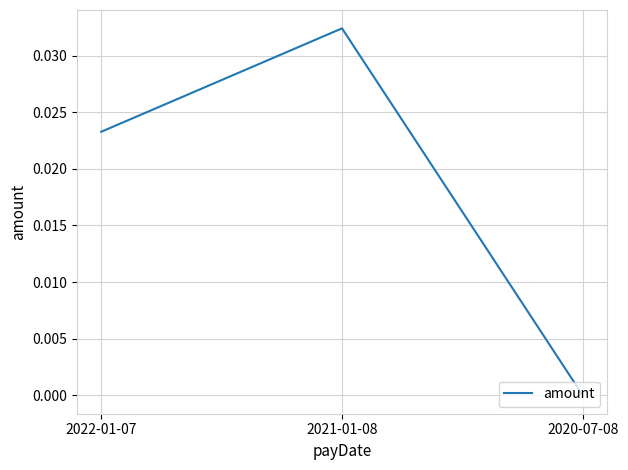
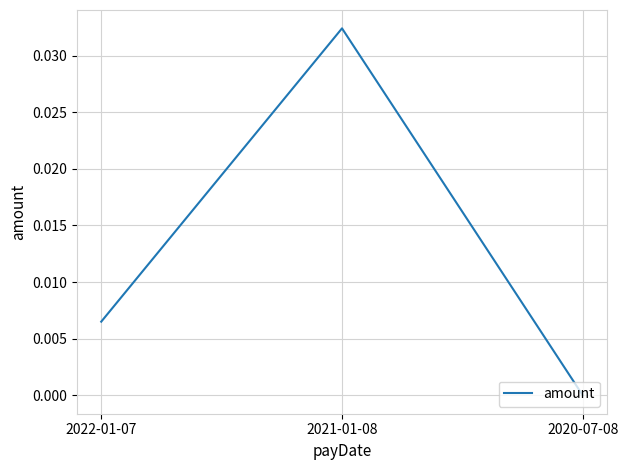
2022-01-07: 0.0233 -> 0.0065
